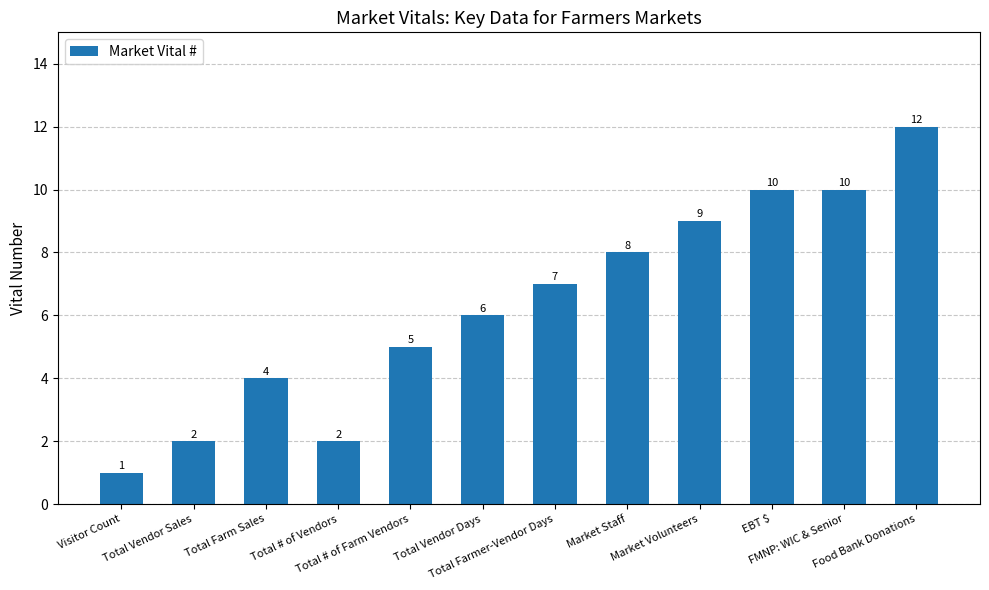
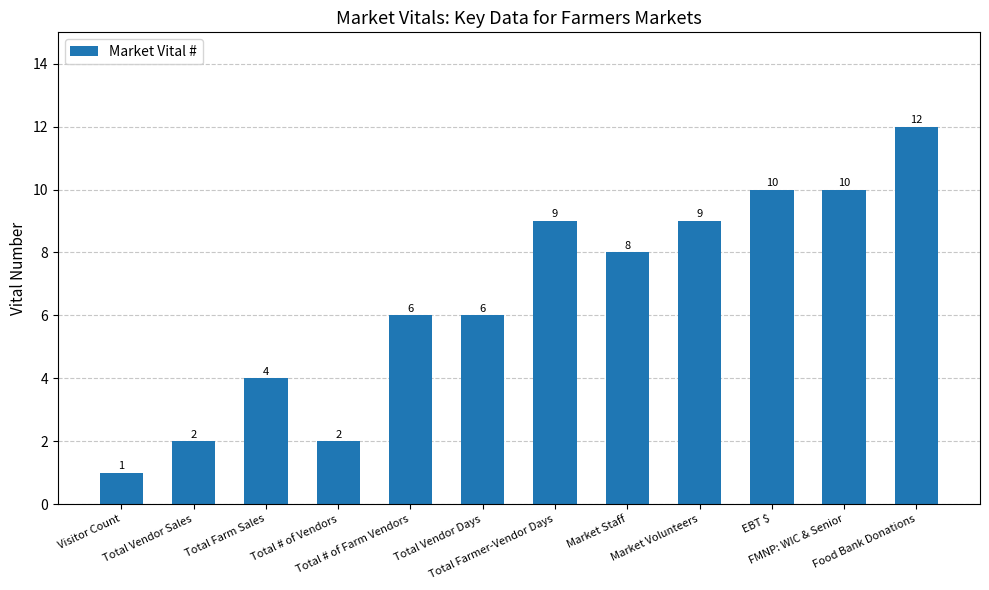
Total # of Farm Vendors: 5 -> 6
Total Farmer-Vendor Days: 7 -> 9
